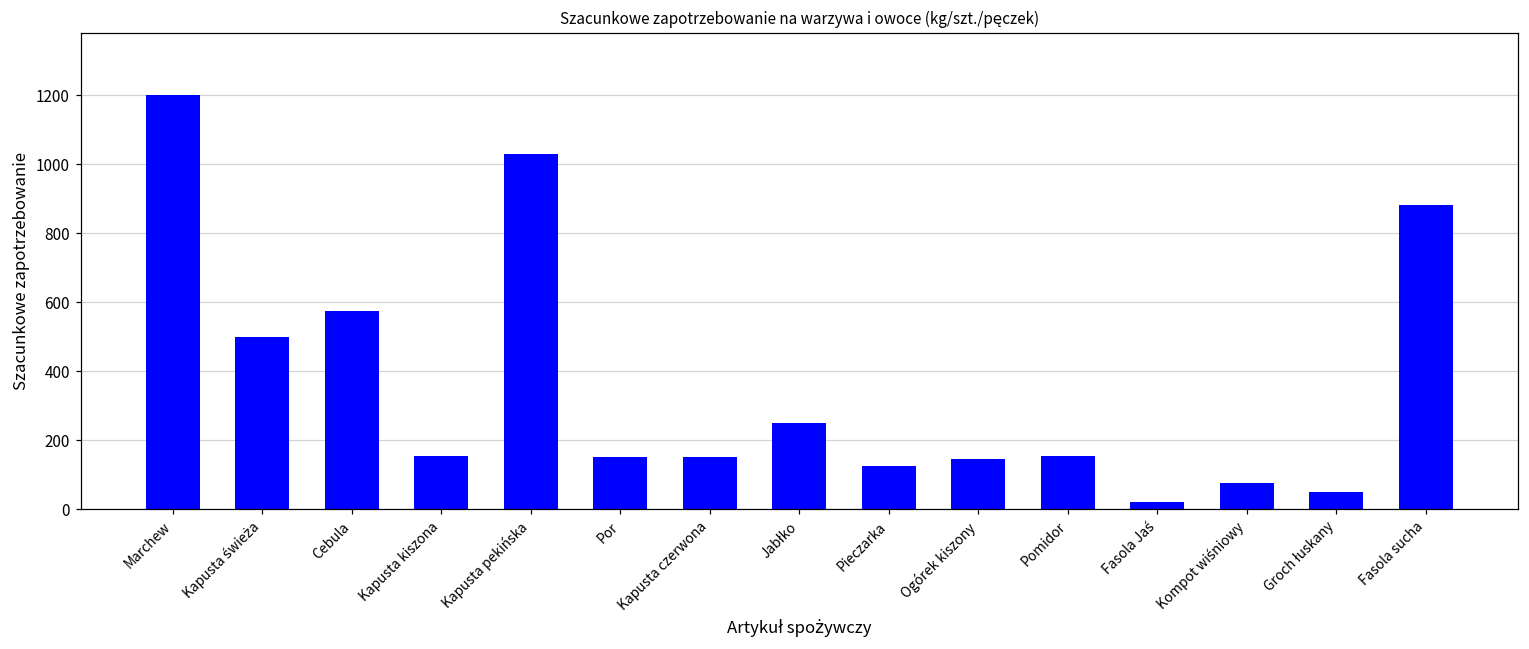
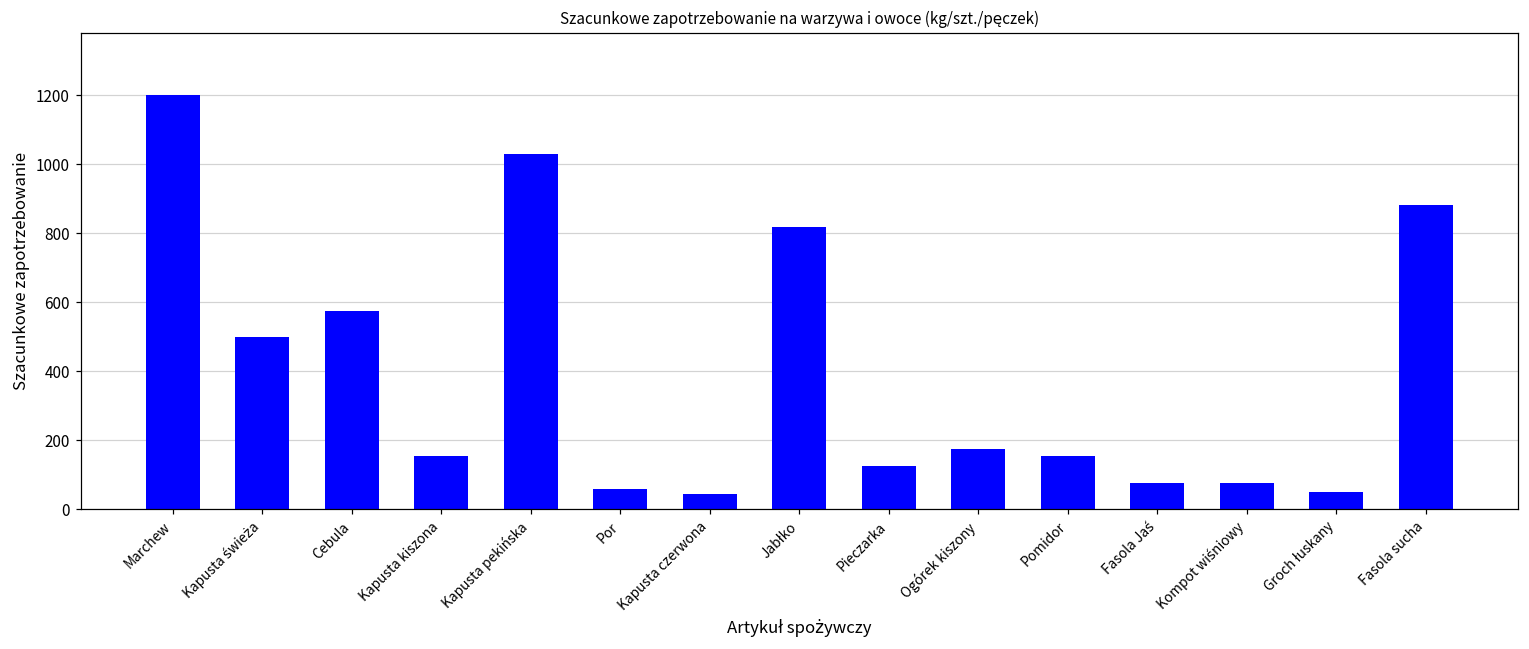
Por: 150 -> 60
Kapusta czerwona: 150 -> 40
Jabłko: 250 -> 820
Ogórek kiszony: 150 -> 180
Fasola Jaś: 20 -> 80
